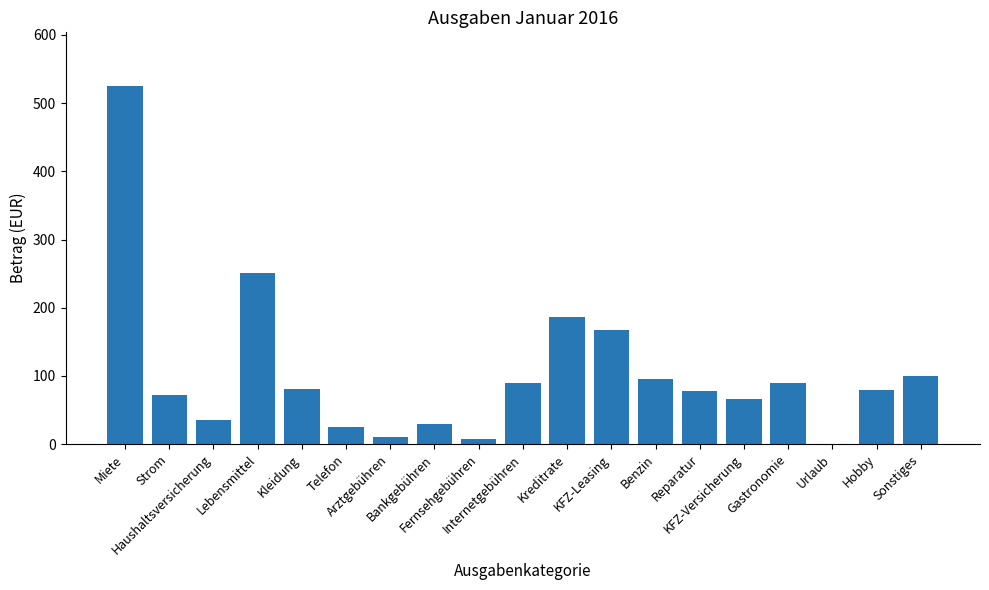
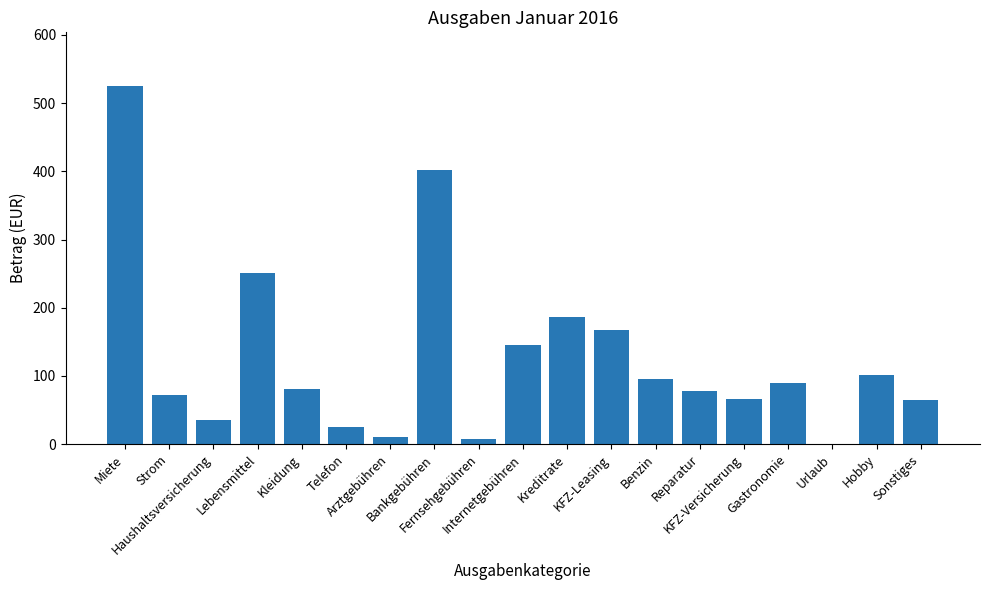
Bankgebühren: 30 -> 400
Internetgebühren: 90 -> 150
Hobby: 80 -> 100
Sonstiges: 100 -> 70
